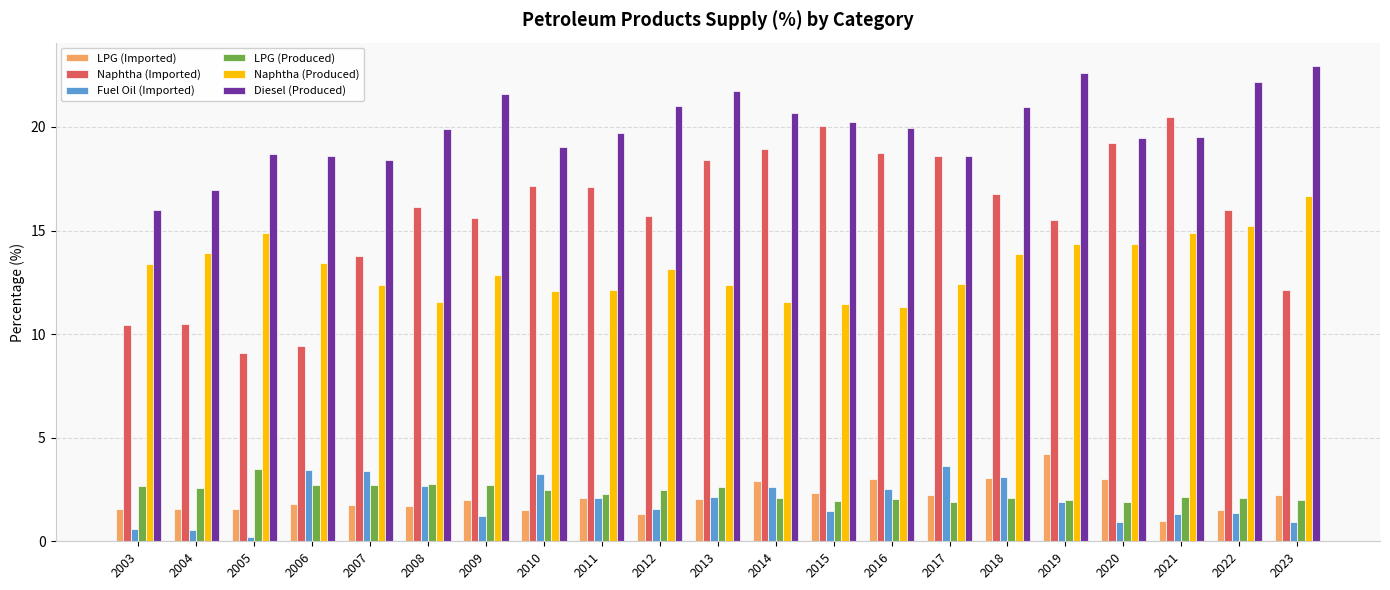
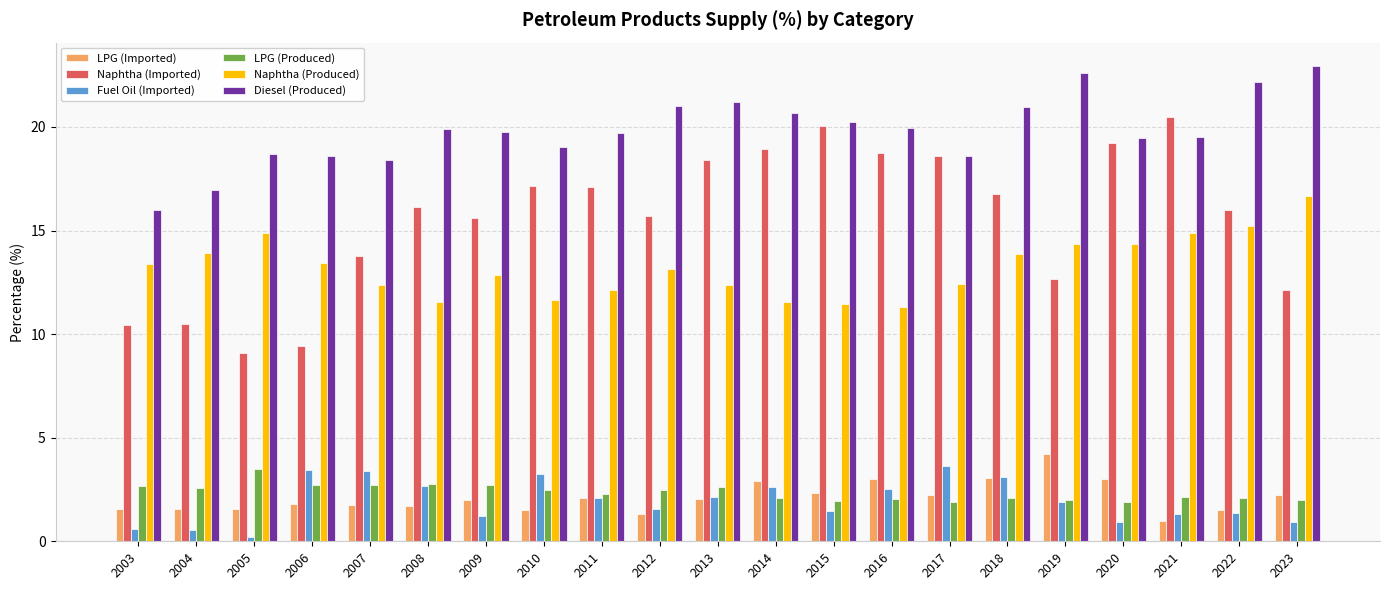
Diesel (Produced), 2009: 21.6 -> 19.8
Naphtha (Produced), 2010: 12.1 -> 11.7
Diesel (Produced), 2013: 21.7 -> 21.2
Naphtha (Imported), 2019: 15.5 -> 12.6
